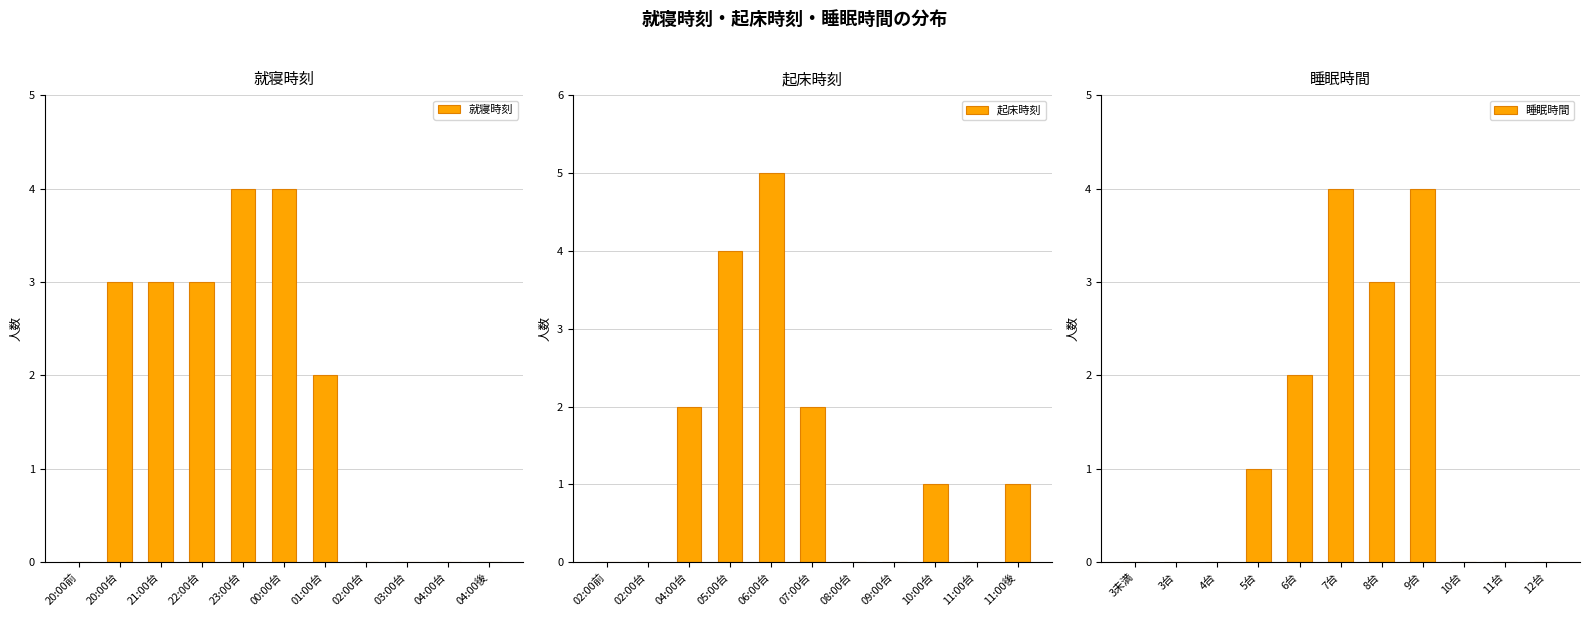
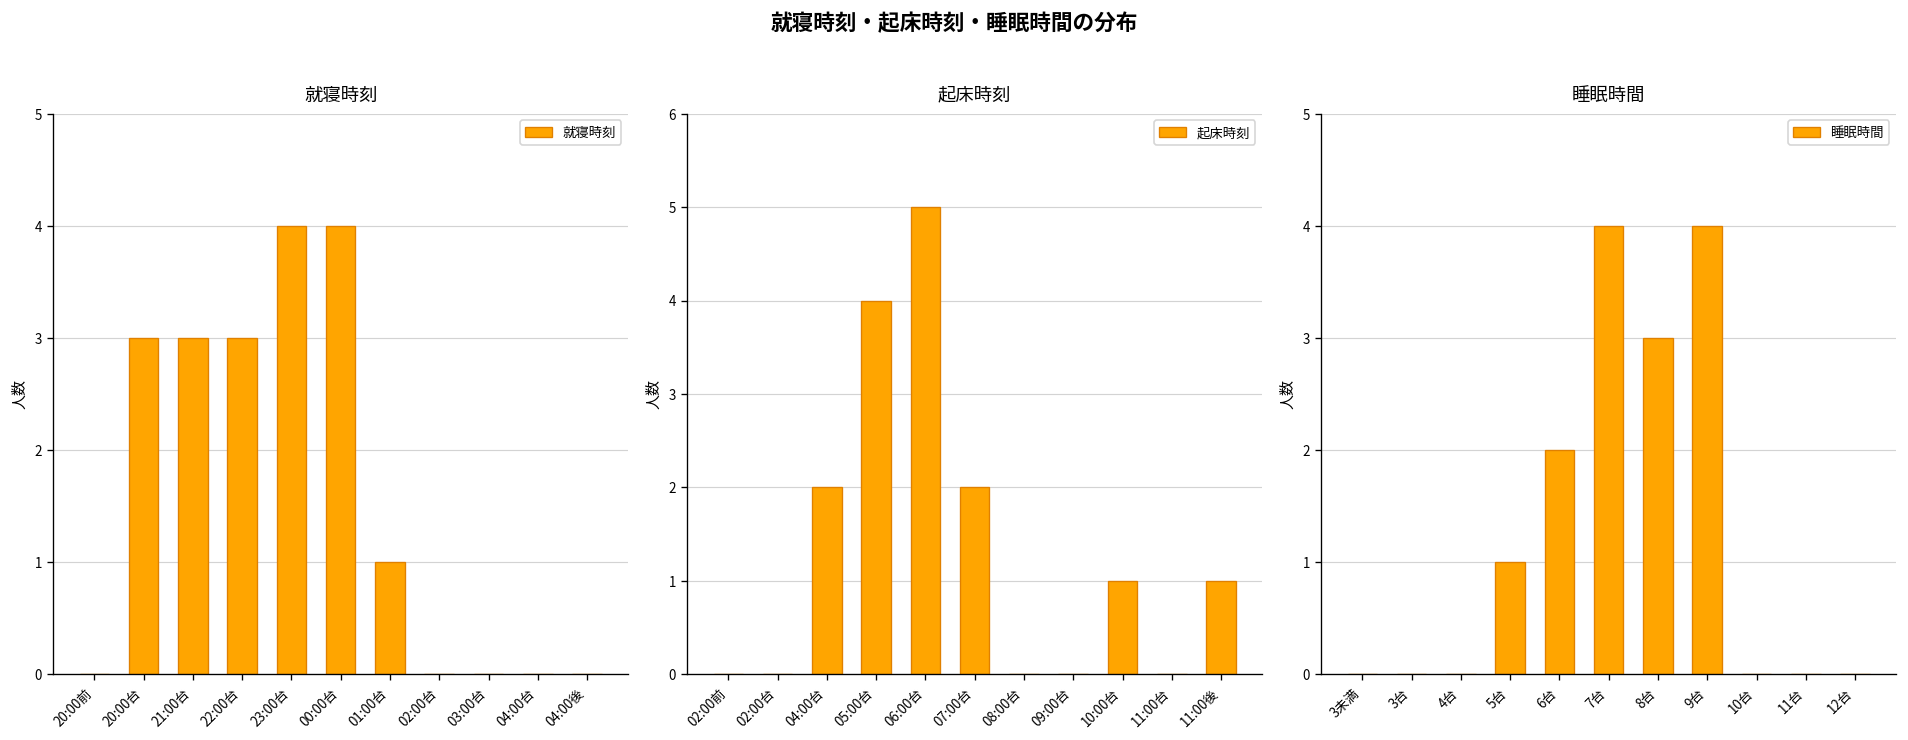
就寝時刻, 01:00台: 2 -> 1
